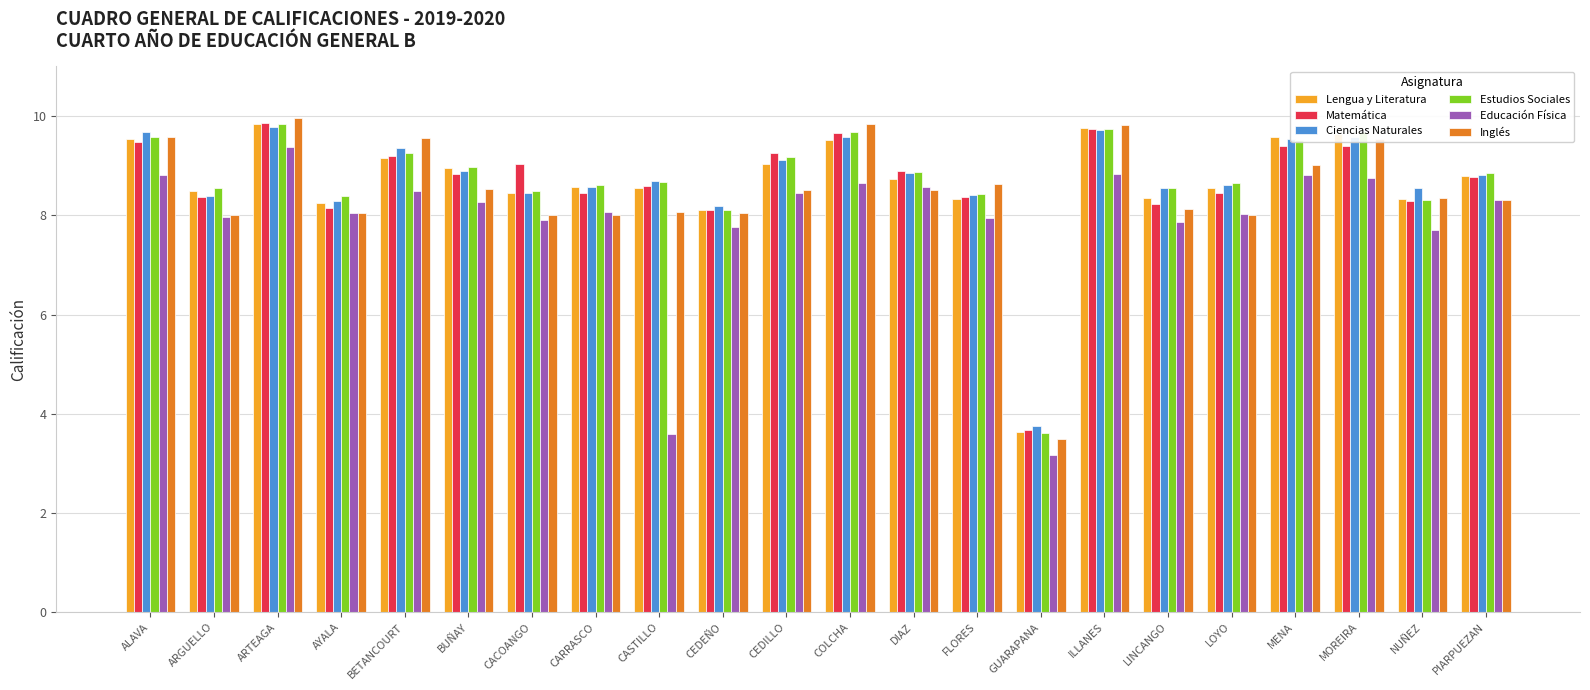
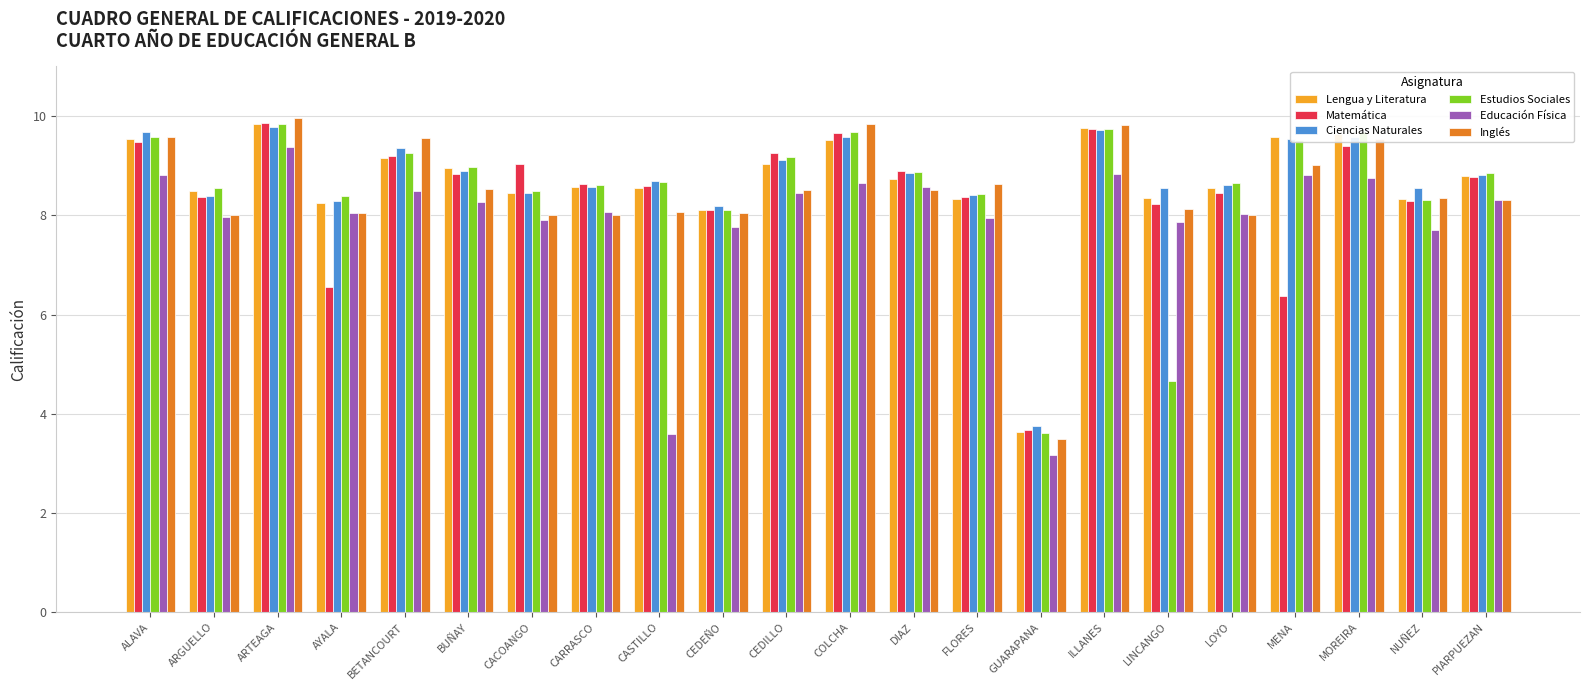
Matemática, AYALA: 8.1 -> 6.6
Matemática, CARRASCO: 8.5 -> 8.6
Estudios Sociales, LINCANGO: 8.5 -> 4.7
Matemática, MENA: 9.4 -> 6.4
